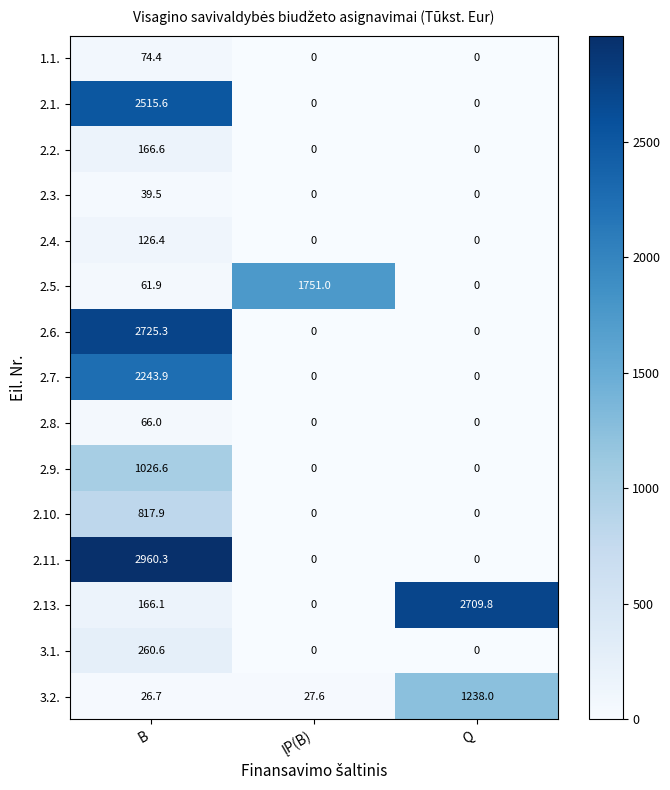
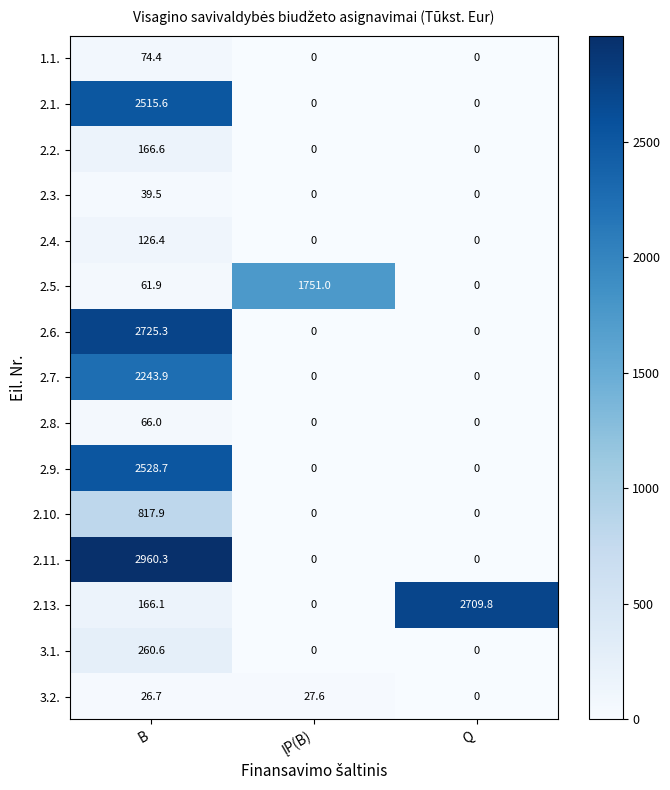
2.9., B: 1026.6 -> 2528.7
3.2., Q: 1238.0 -> 0
